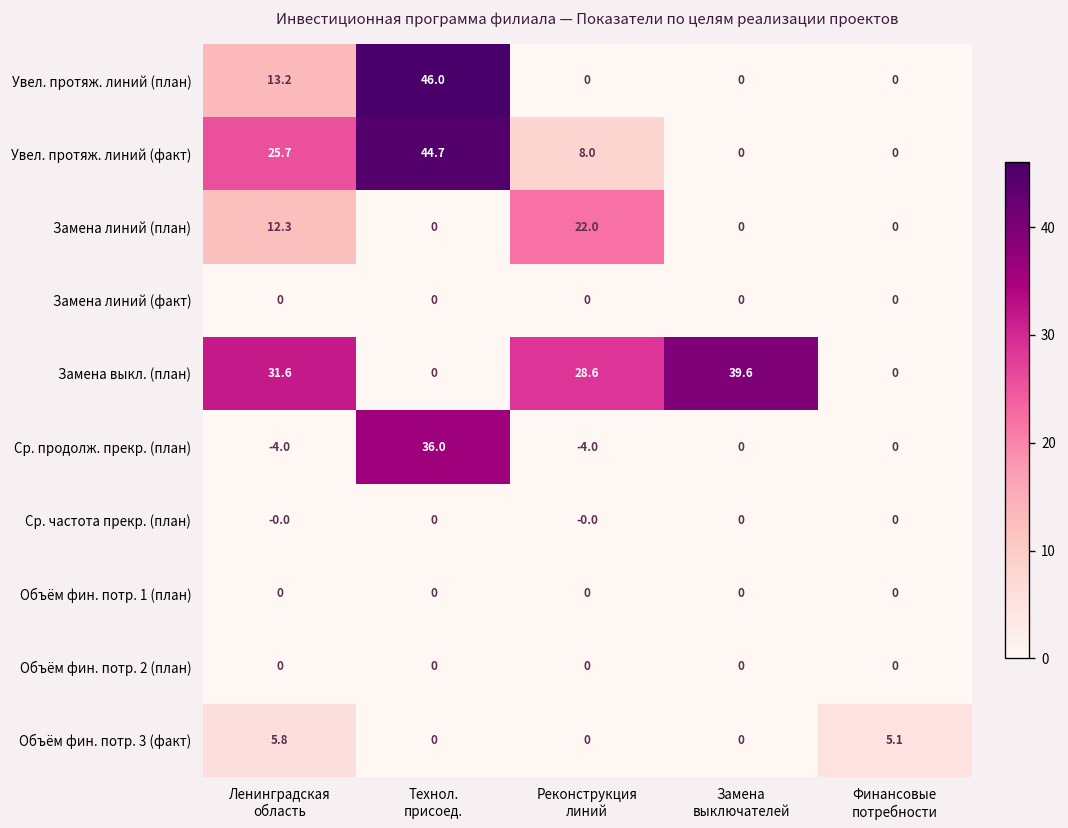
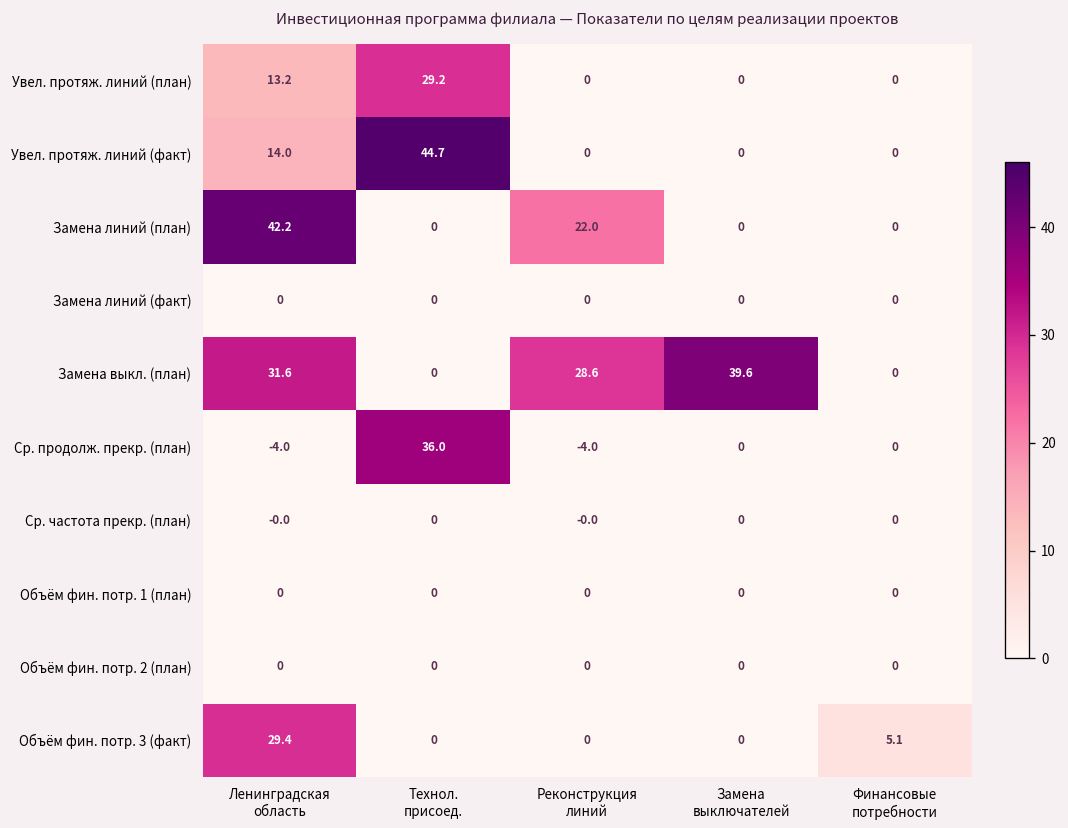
Увел. протяж. линий (план), Технол. присоед.: 46.0 -> 29.2
Увел. протяж. линий (факт), Ленинградская область: 25.7 -> 14.0
Увел. протяж. линий (факт), Реконструкция линий: 8.0 -> 0
Замена линий (план), Ленинградская область: 12.3 -> 42.2
Объём фин. потр. 3 (факт), Ленинградская область: 5.8 -> 29.4
